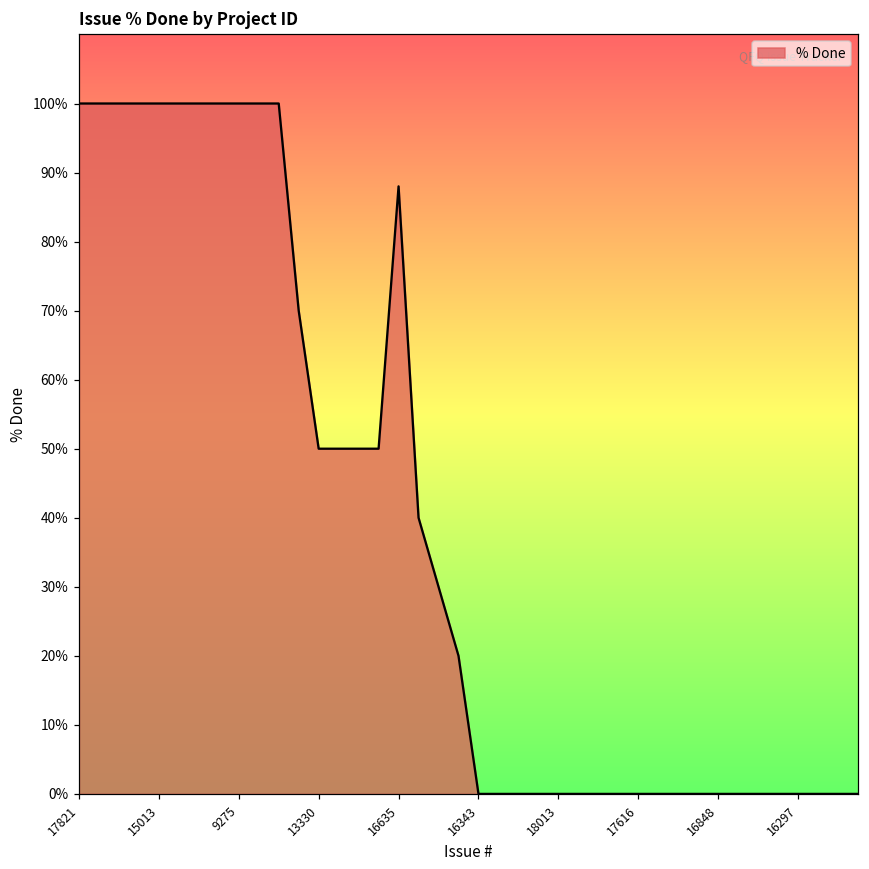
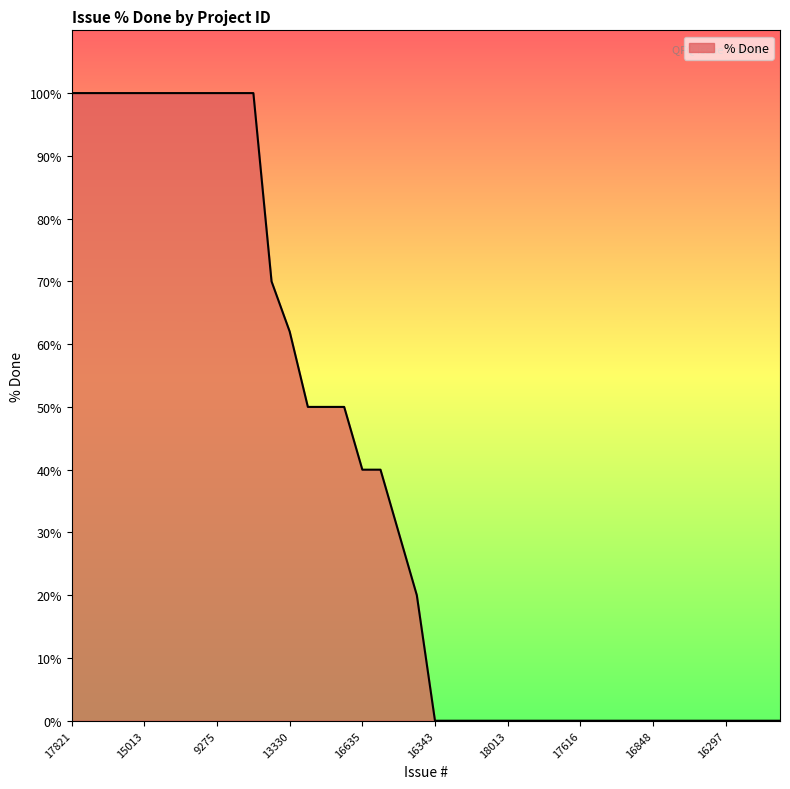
13330: 50% -> 62%
16635: 88% -> 40%
